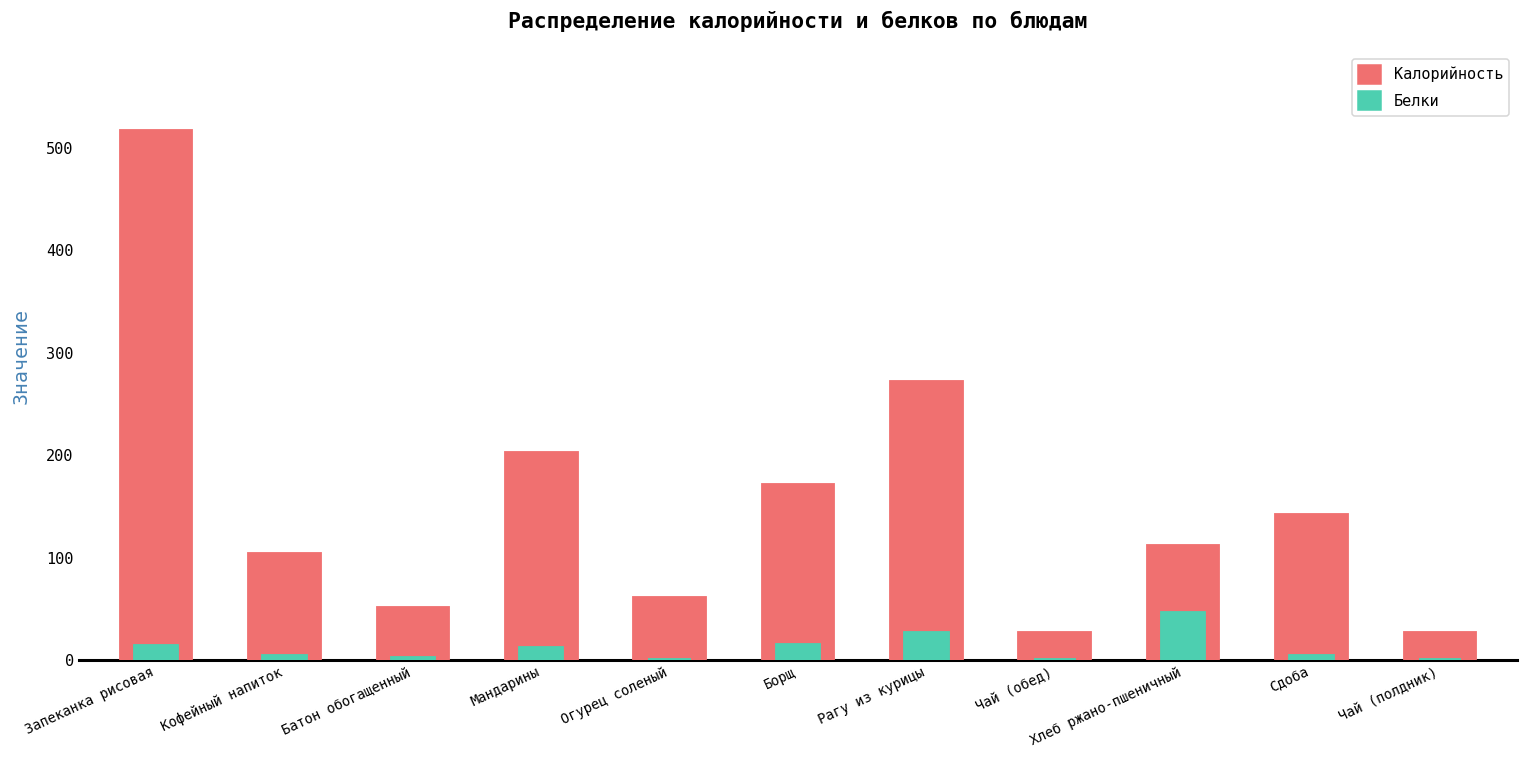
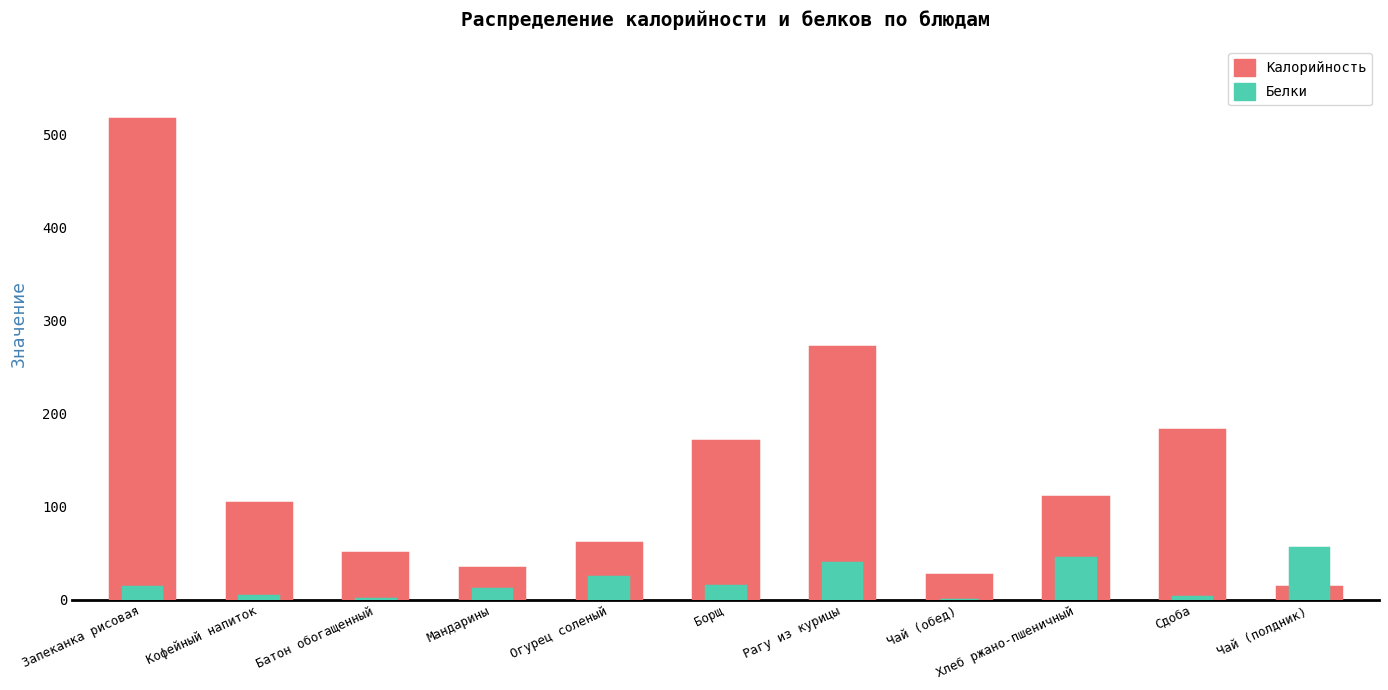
Калорийность, Мандарины: 200 -> 30
Белки, Огурец соленый: 0 -> 20
Белки, Рагу из курицы: 30 -> 40
Калорийность, Сдоба: 140 -> 180
Калорийность, Чай (полдник): 30 -> 10
Белки, Чай (полдник): 0 -> 60
